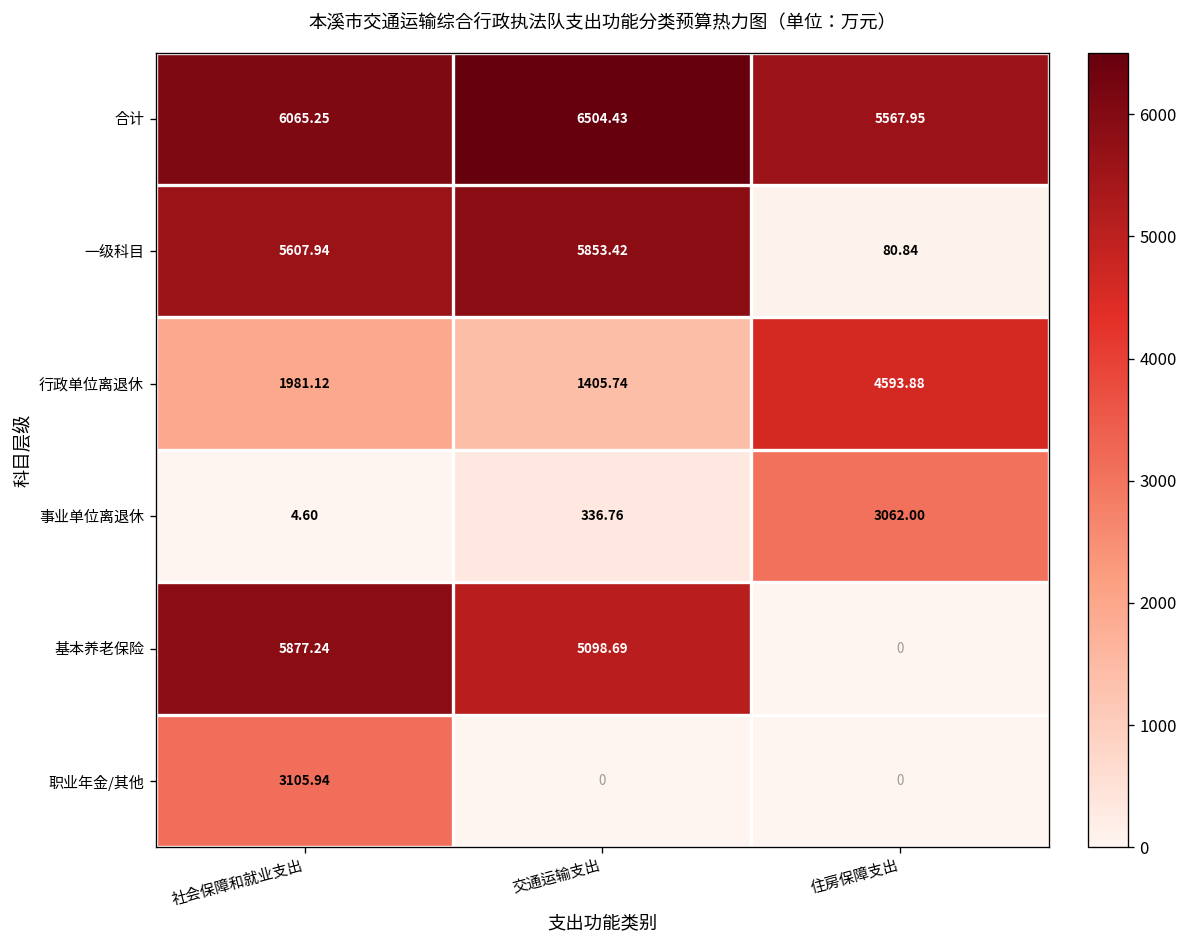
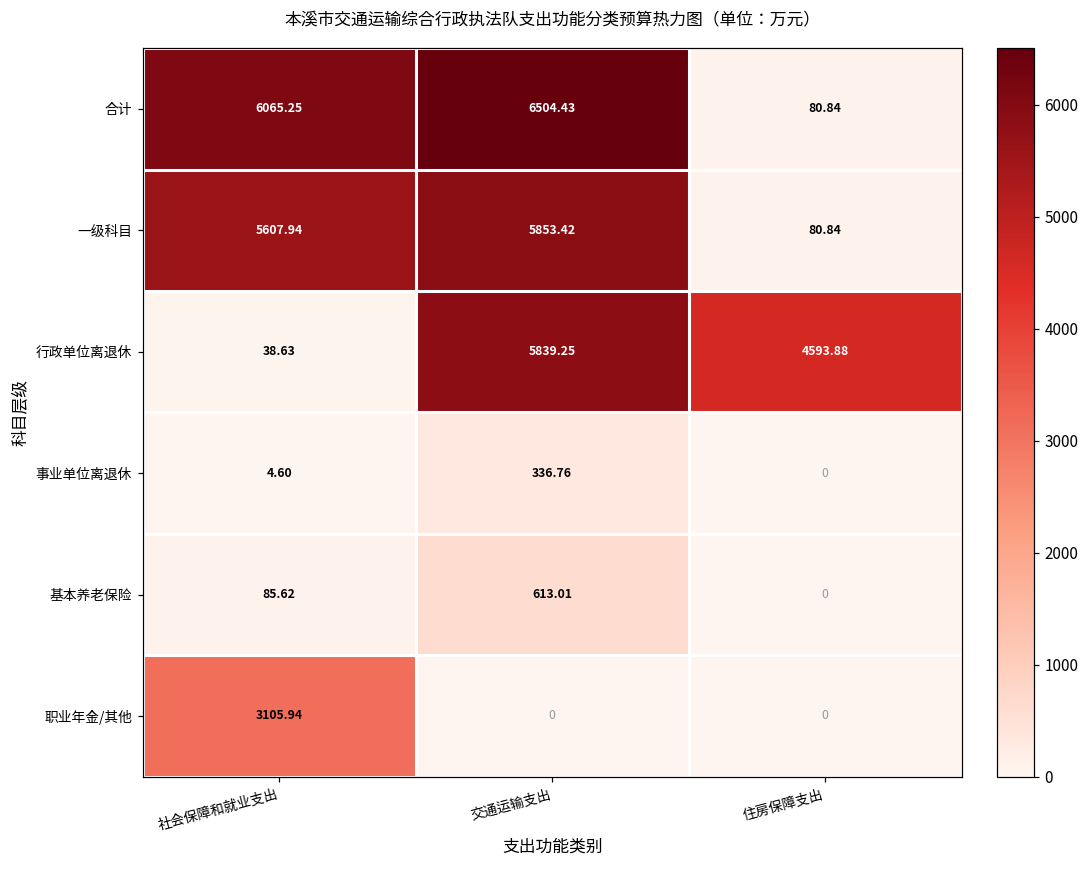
合计, 住房保障支出: 5567.95 -> 80.84
行政单位离退休, 社会保障和就业支出: 1981.12 -> 38.63
行政单位离退休, 交通运输支出: 1405.74 -> 5839.25
事业单位离退休, 住房保障支出: 3062.00 -> 0
基本养老保险, 社会保障和就业支出: 5877.24 -> 85.62
基本养老保险, 交通运输支出: 5098.69 -> 613.01
